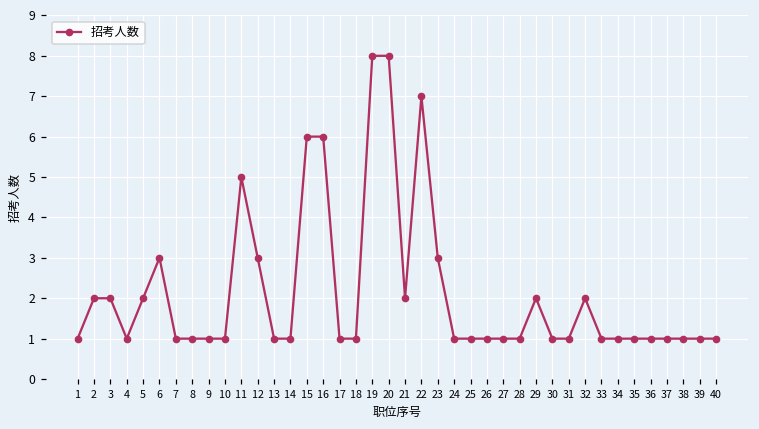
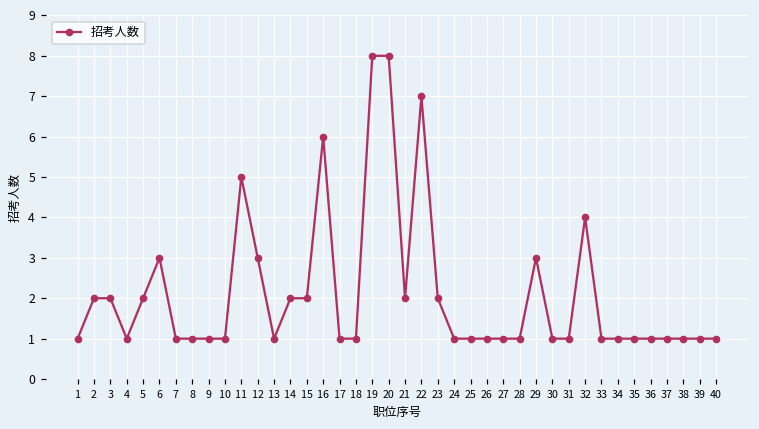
14: 1 -> 2
15: 6 -> 2
23: 3 -> 2
29: 2 -> 3
32: 2 -> 4
